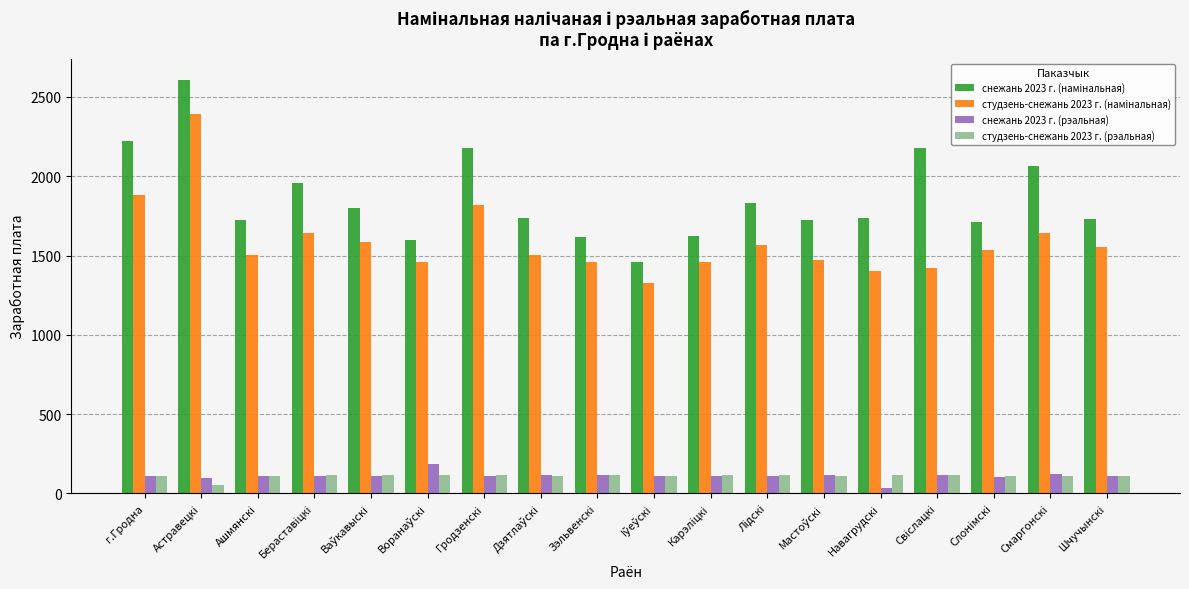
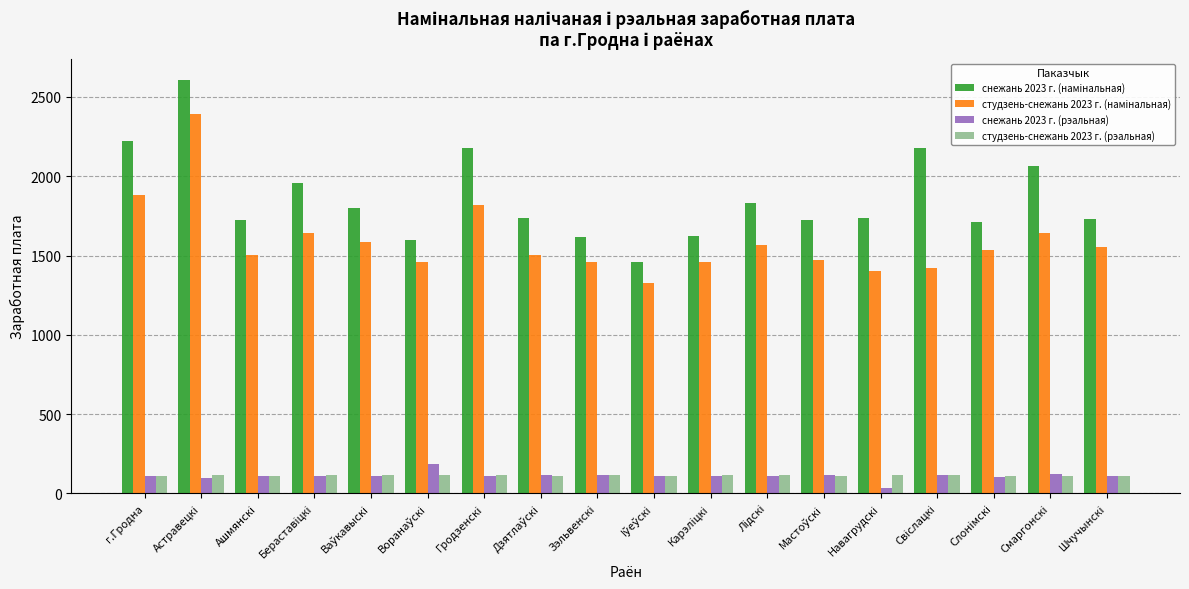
студзень-снежань 2023 г. (рэальная), Астравецкi: 50 -> 120
